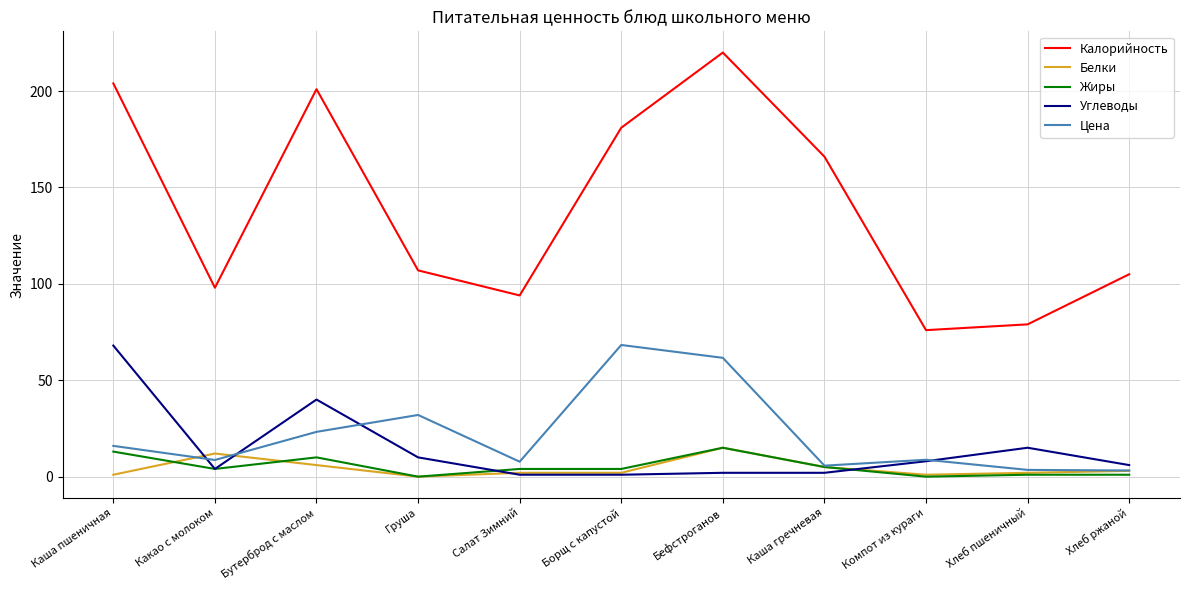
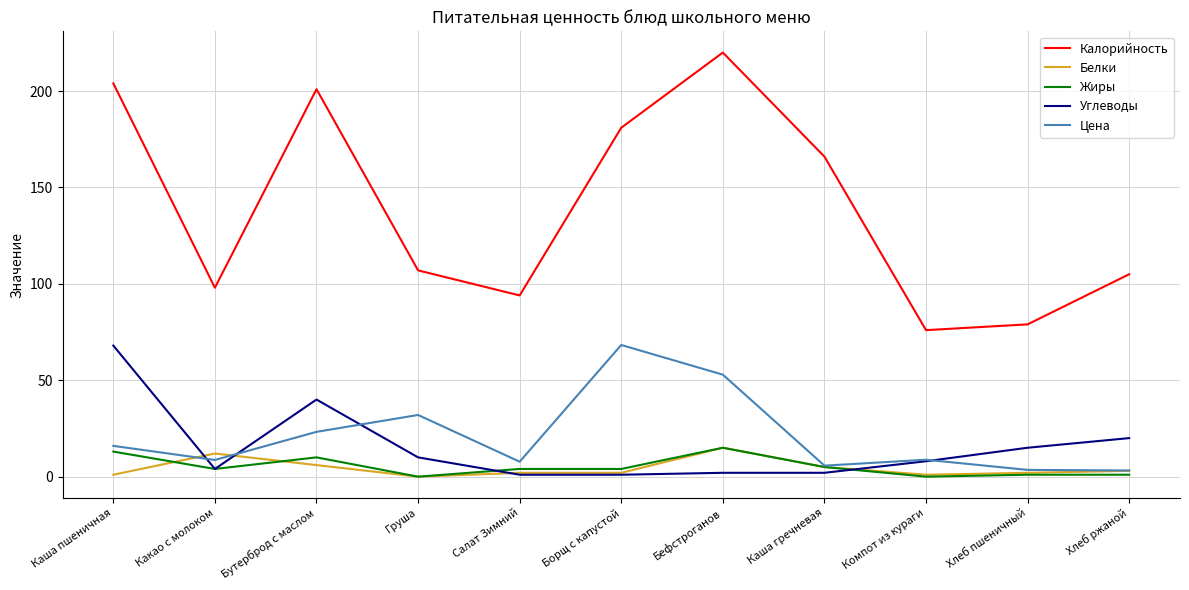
Цена, Бефстроганов: 62 -> 53
Углеводы, Хлеб ржаной: 6 -> 20
